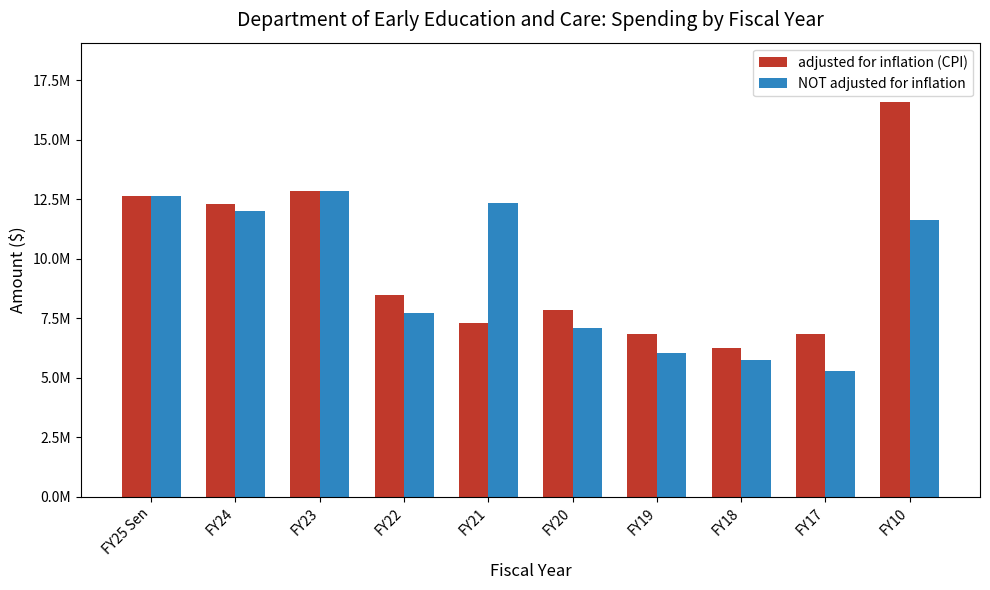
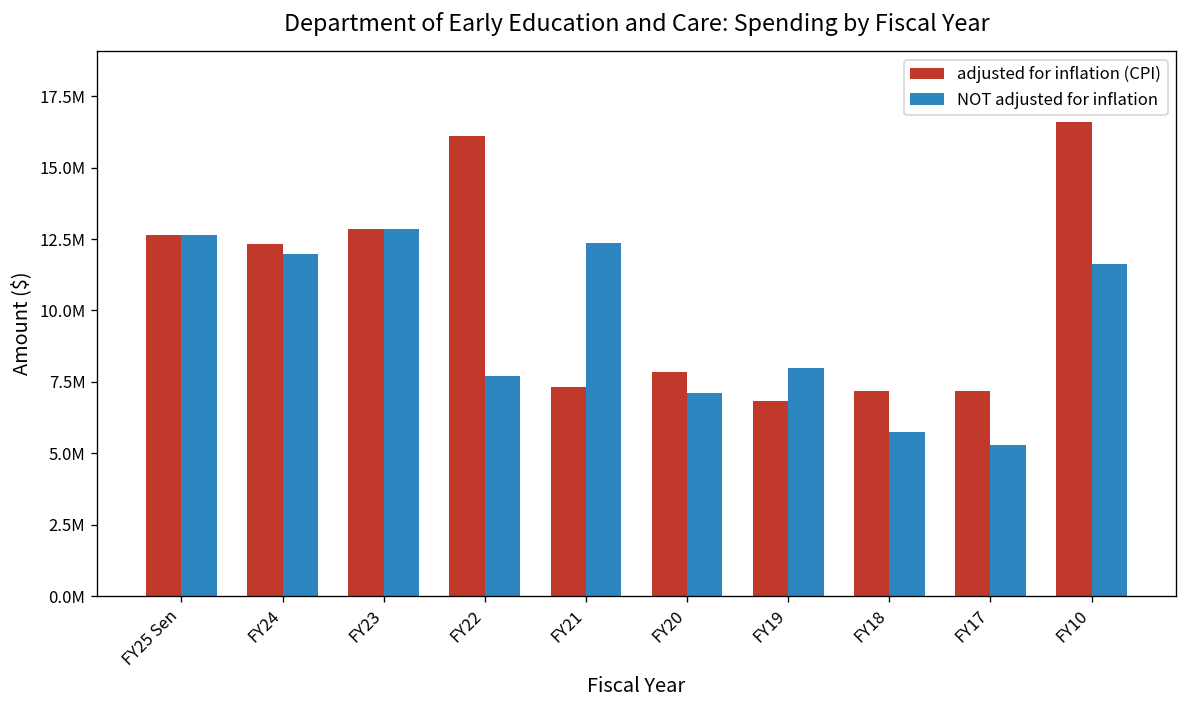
adjusted for inflation (CPI), FY22: 8500000 -> 16100000
NOT adjusted for inflation, FY19: 6000000 -> 8000000
adjusted for inflation (CPI), FY18: 6200000 -> 7200000
adjusted for inflation (CPI), FY17: 6800000 -> 7200000
